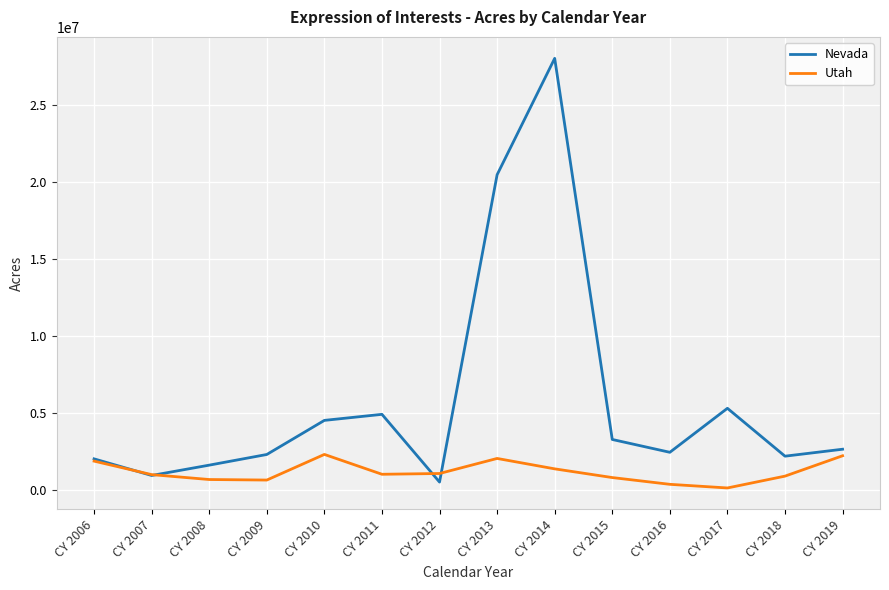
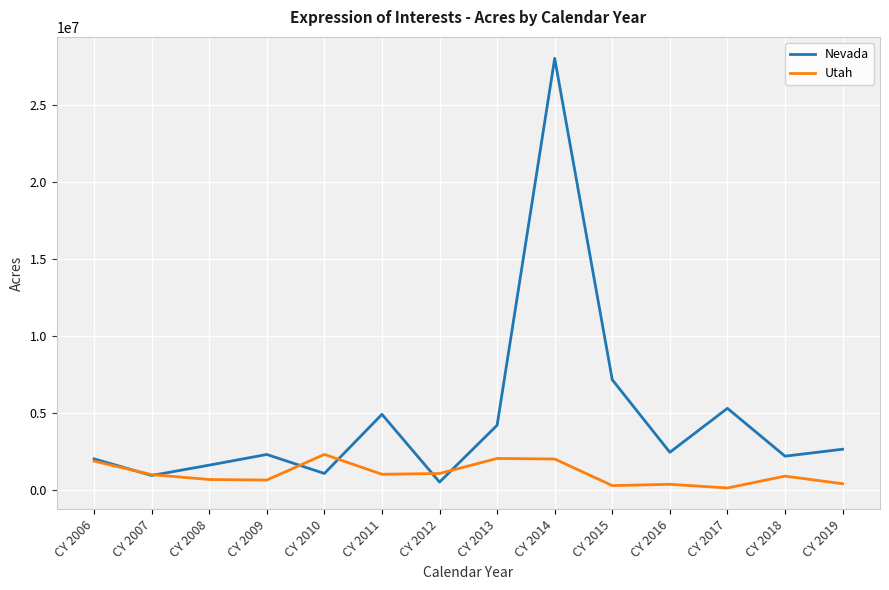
Nevada, CY 2010: 4500000 -> 1100000
Nevada, CY 2013: 20500000 -> 4200000
Utah, CY 2014: 1400000 -> 2000000
Nevada, CY 2015: 3300000 -> 7200000
Utah, CY 2015: 800000 -> 300000
Utah, CY 2019: 2200000 -> 400000
